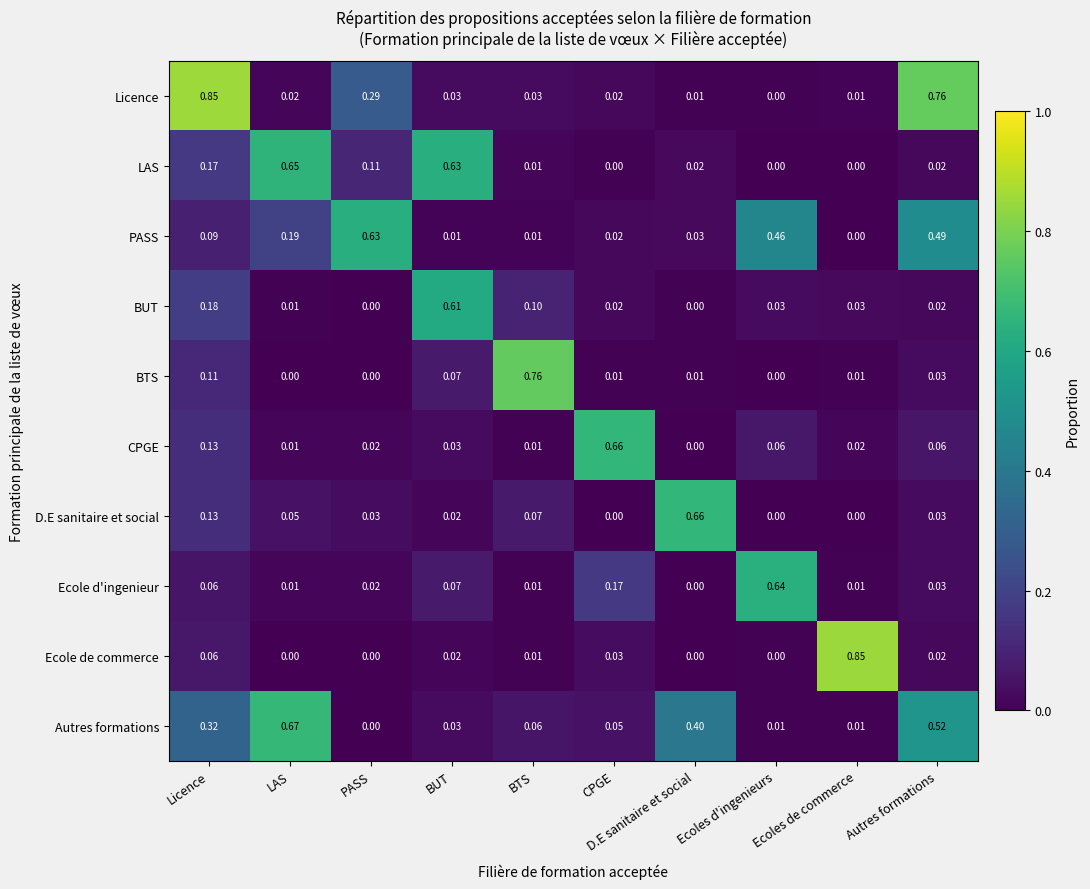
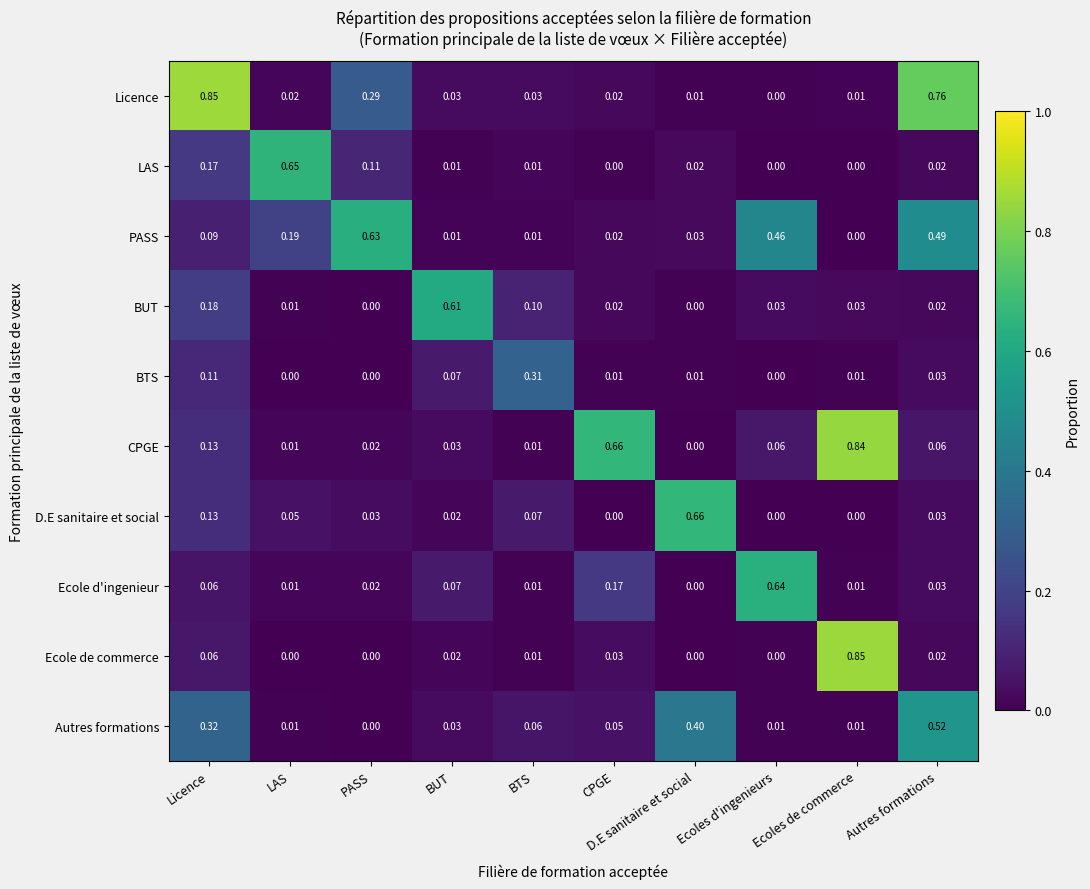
LAS, BUT: 0.63 -> 0.01
BTS, BTS: 0.76 -> 0.31
CPGE, Ecoles de commerce: 0.02 -> 0.84
Autres formations, LAS: 0.67 -> 0.01
